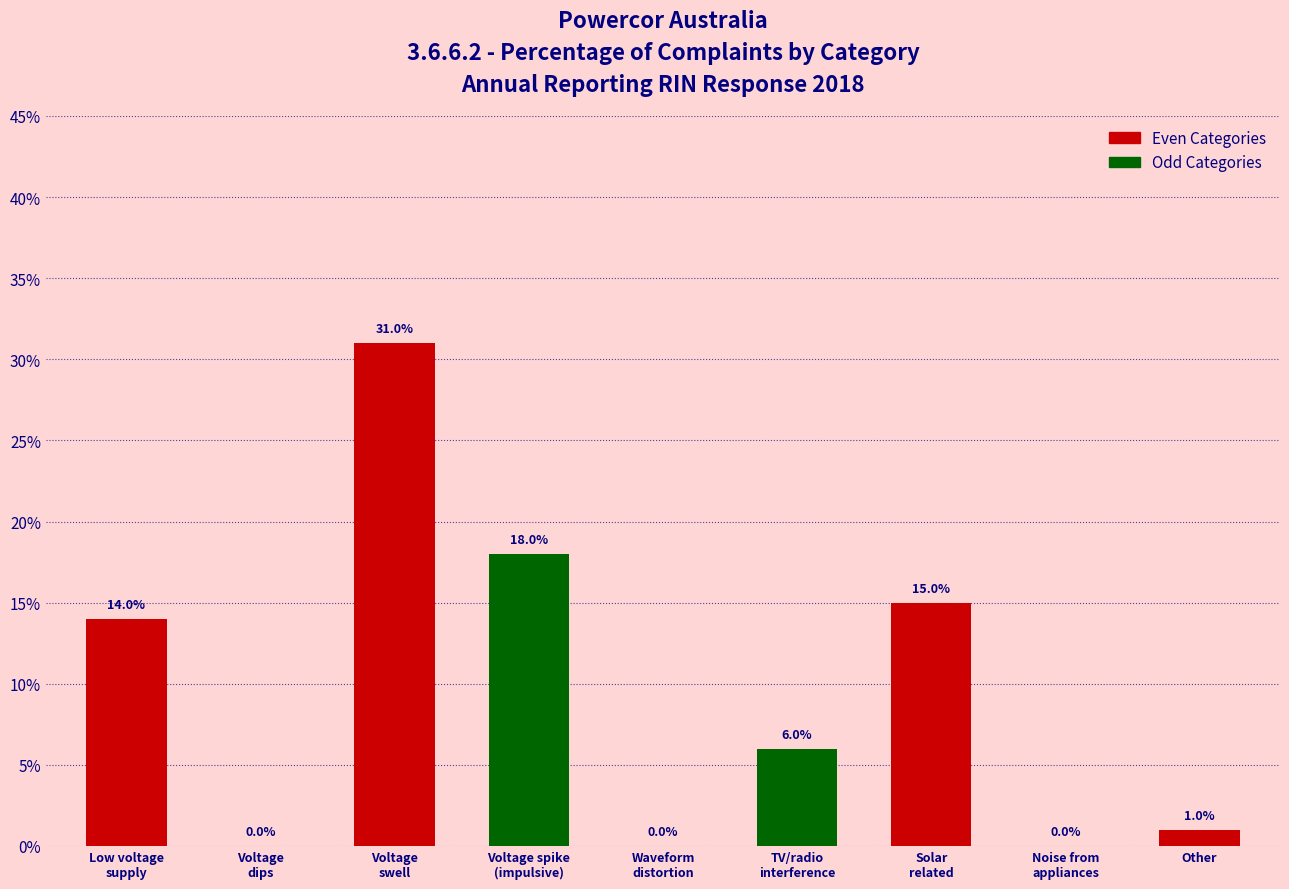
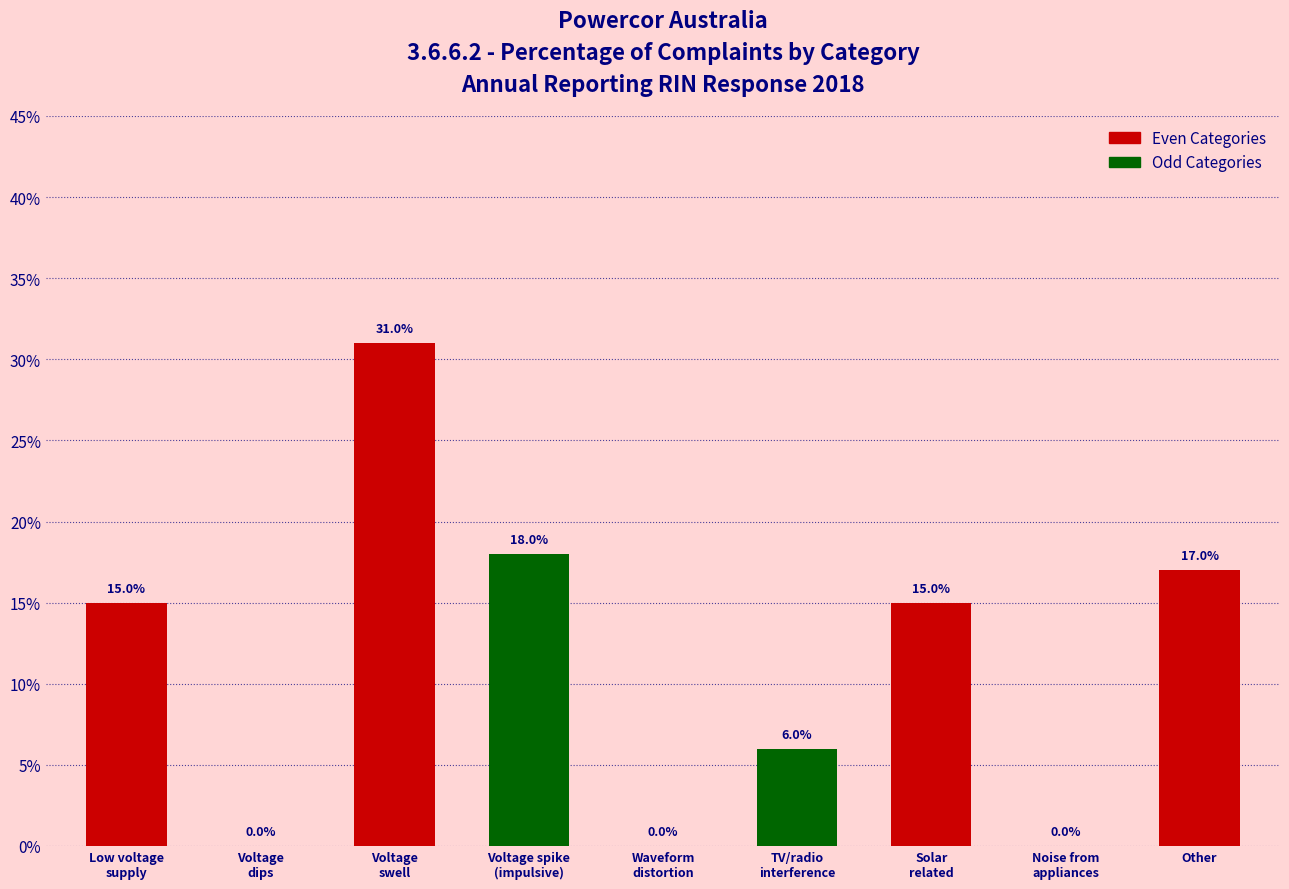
Low voltage supply: 14.0% -> 15.0%
Other: 1.0% -> 17.0%
